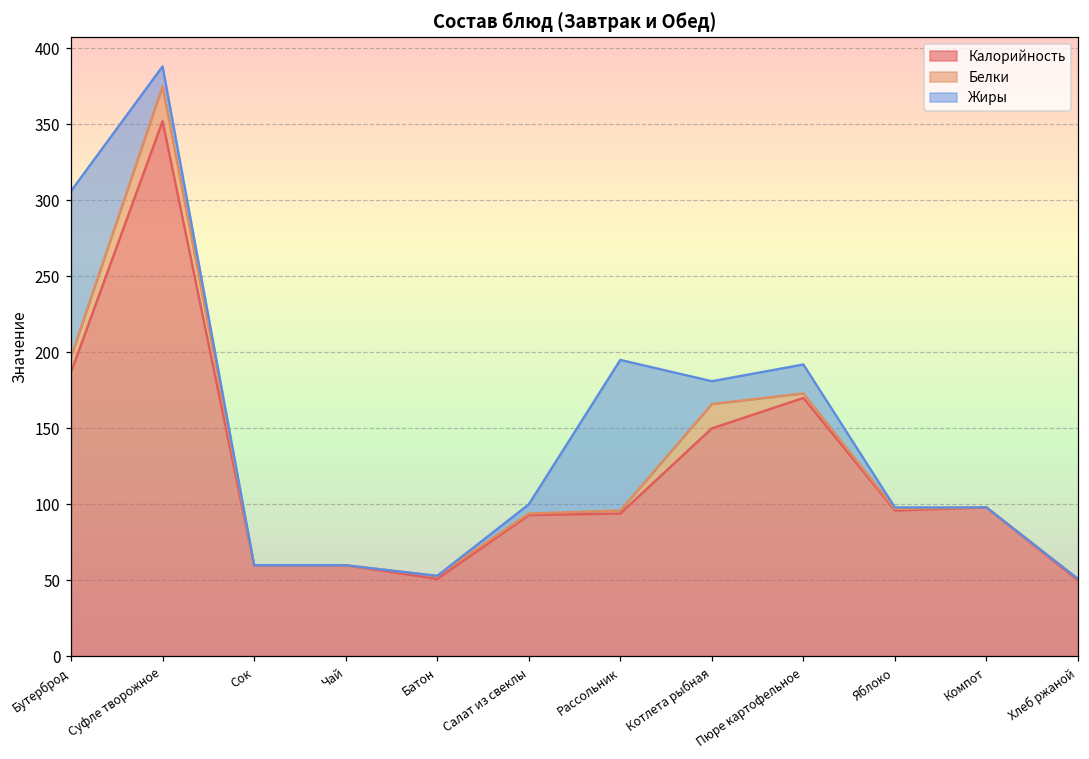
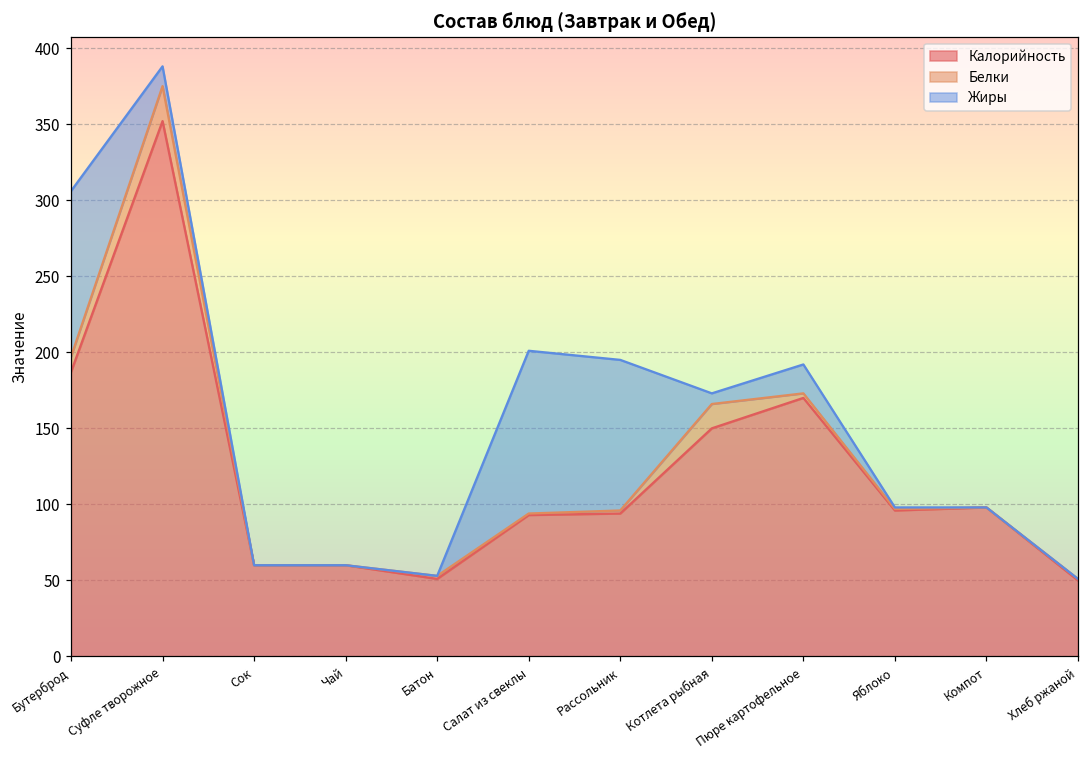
Жиры, Салат из свеклы: 6 -> 107
Жиры, Котлета рыбная: 15 -> 7
